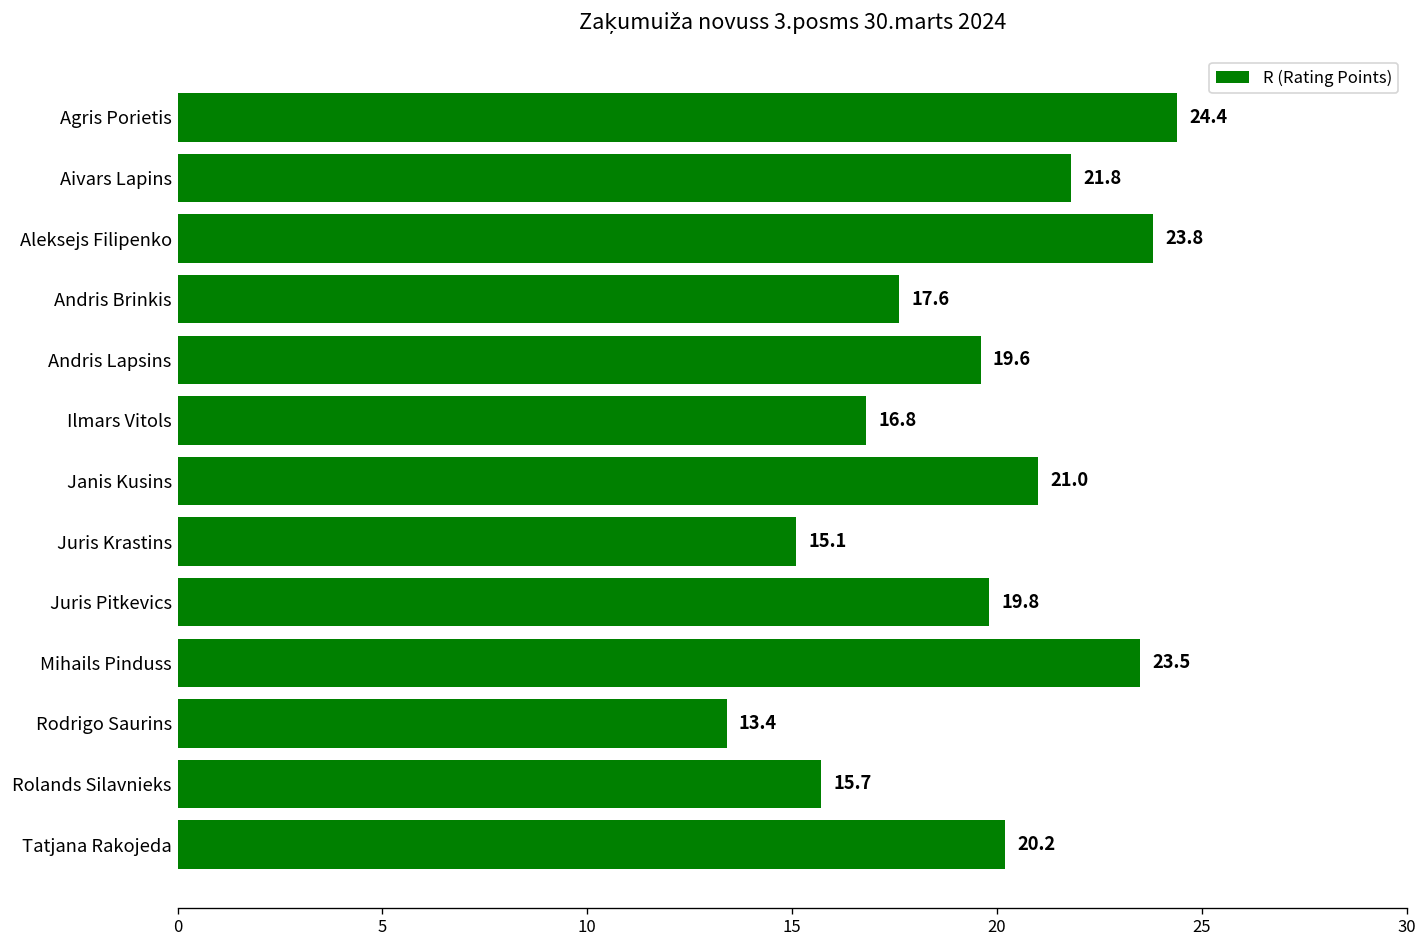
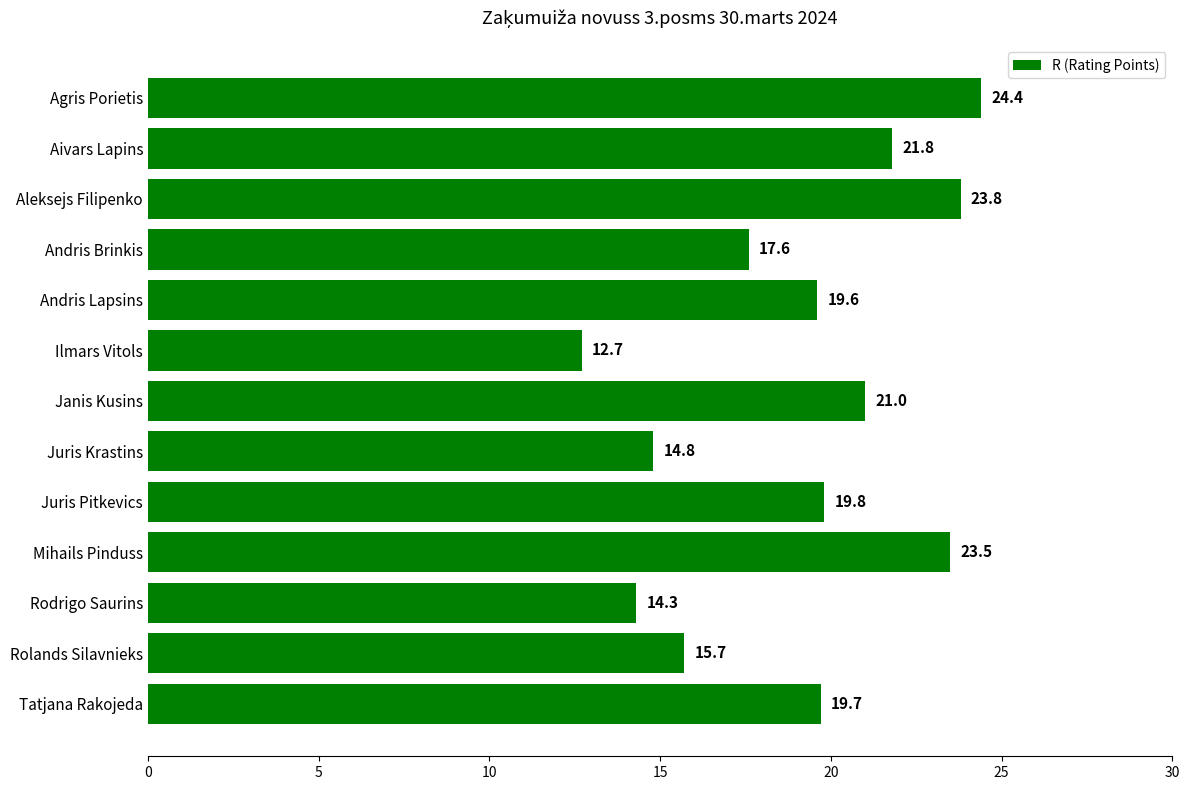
Ilmars Vitols: 16.8 -> 12.7
Juris Krastins: 15.1 -> 14.8
Rodrigo Saurins: 13.4 -> 14.3
Tatjana Rakojeda: 20.2 -> 19.7
